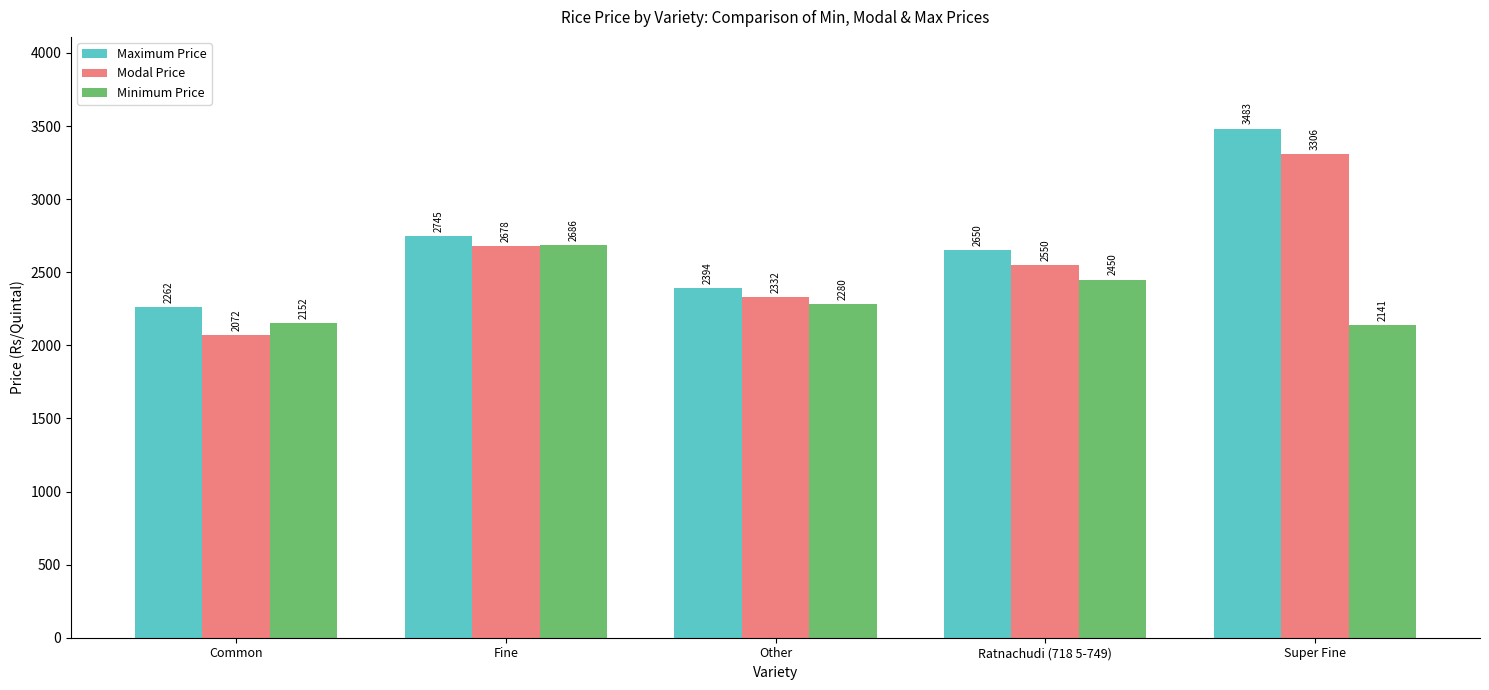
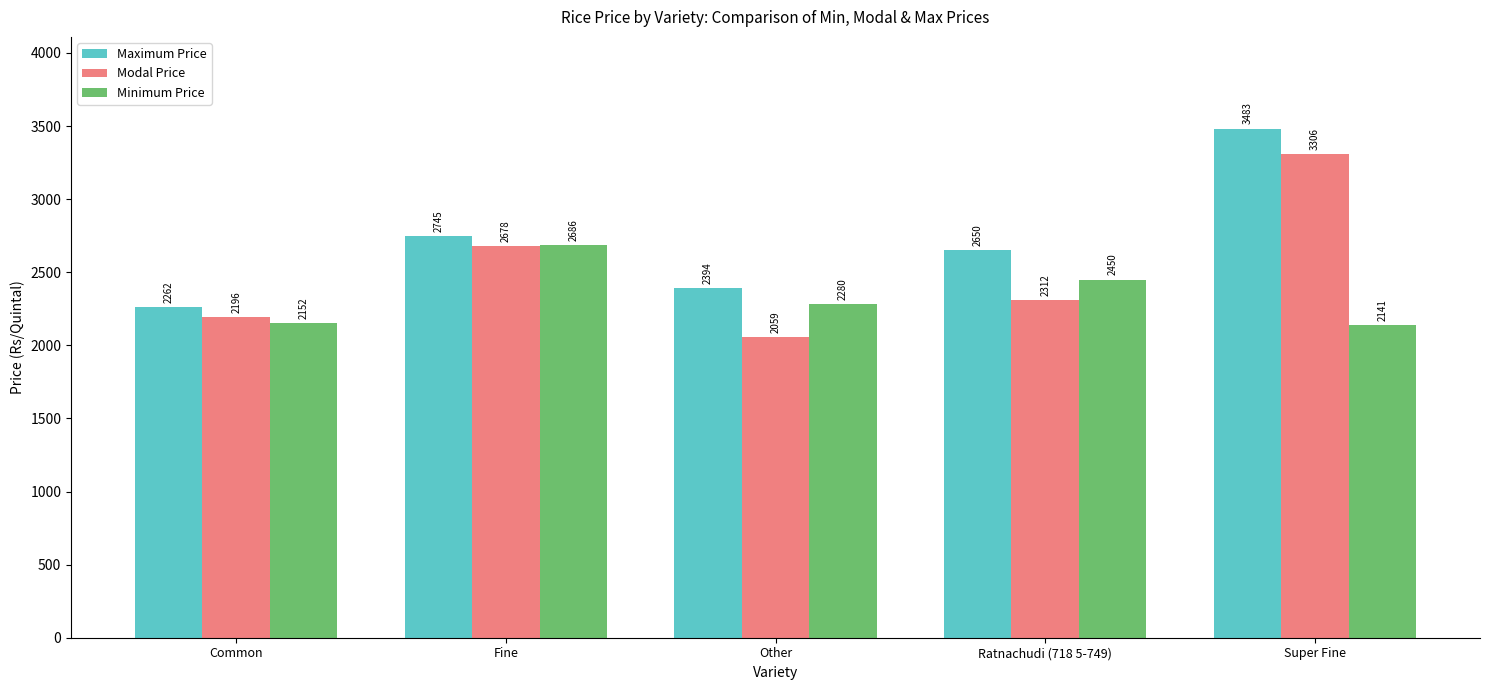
Modal Price, Common: 2072 -> 2196
Modal Price, Other: 2332 -> 2059
Modal Price, Ratnachudi (718 5-749): 2550 -> 2312
